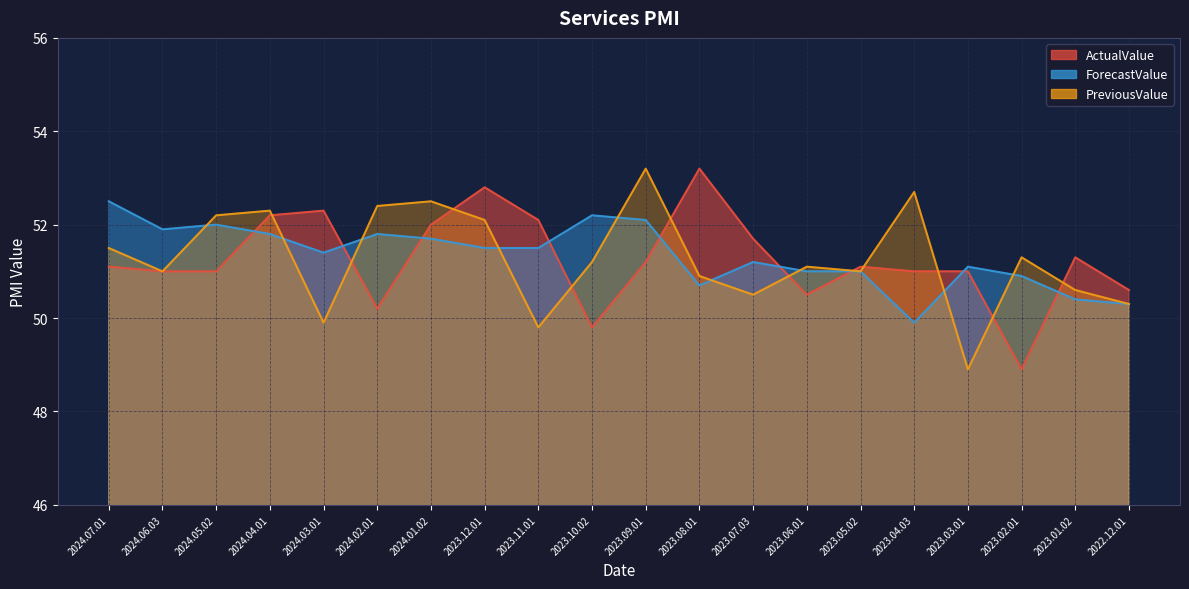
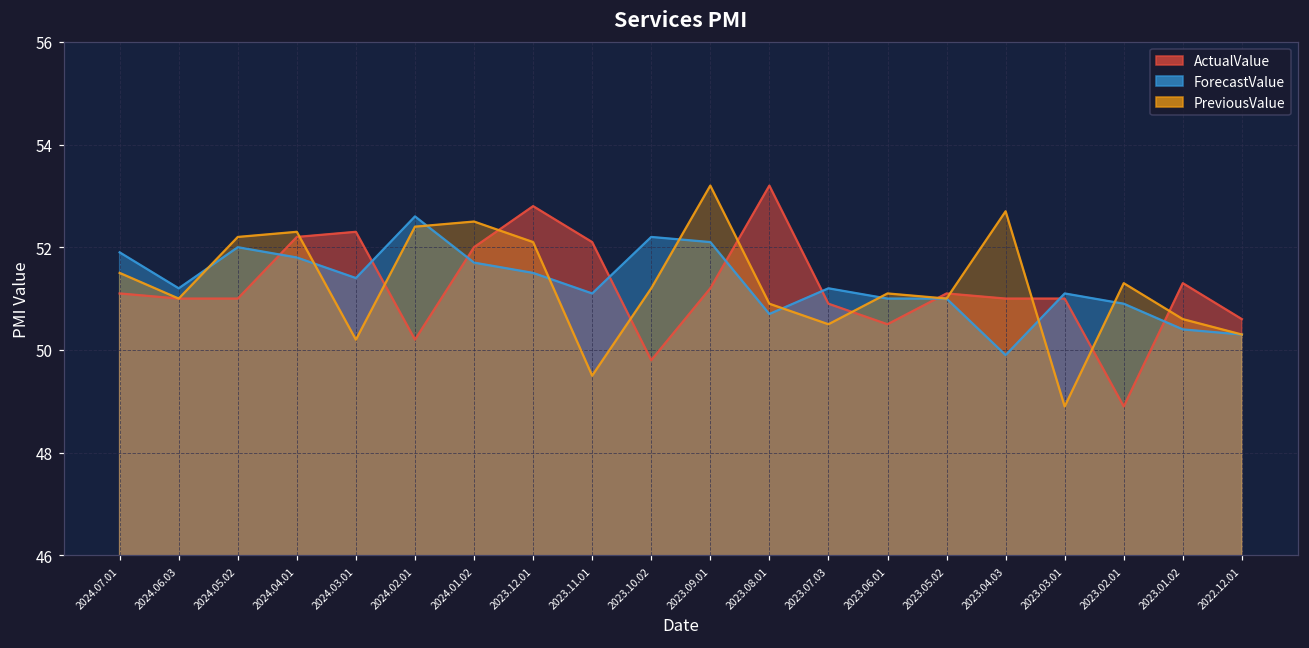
ForecastValue, 2024.07.01: 52.5 -> 51.9
ForecastValue, 2024.06.03: 51.9 -> 51.2
PreviousValue, 2024.03.01: 49.9 -> 50.2
ForecastValue, 2024.02.01: 51.8 -> 52.6
ForecastValue, 2023.11.01: 51.5 -> 51.1
PreviousValue, 2023.11.01: 49.8 -> 49.5
ActualValue, 2023.07.03: 51.7 -> 50.9
